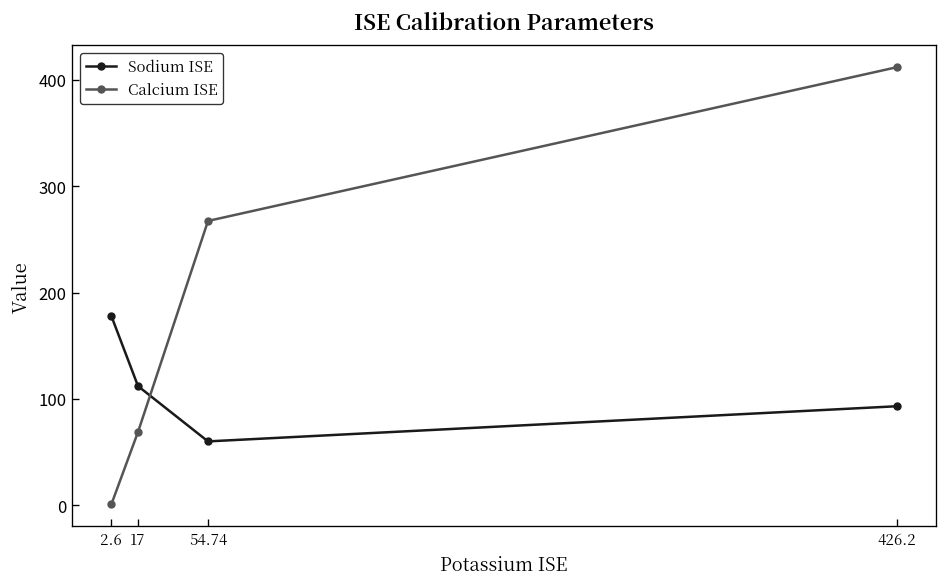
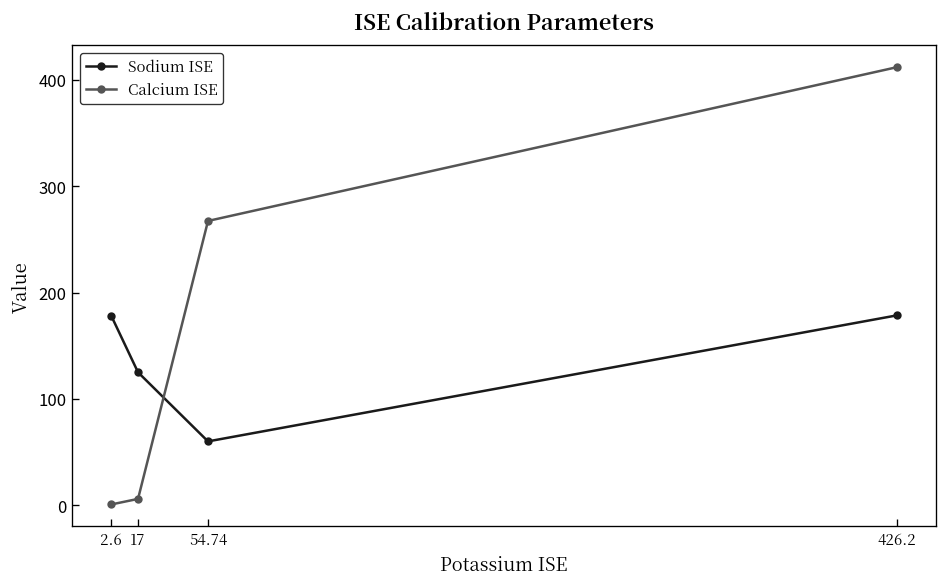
Sodium ISE, 17: 110 -> 130
Calcium ISE, 17: 70 -> 10
Sodium ISE, 426.2: 90 -> 180
